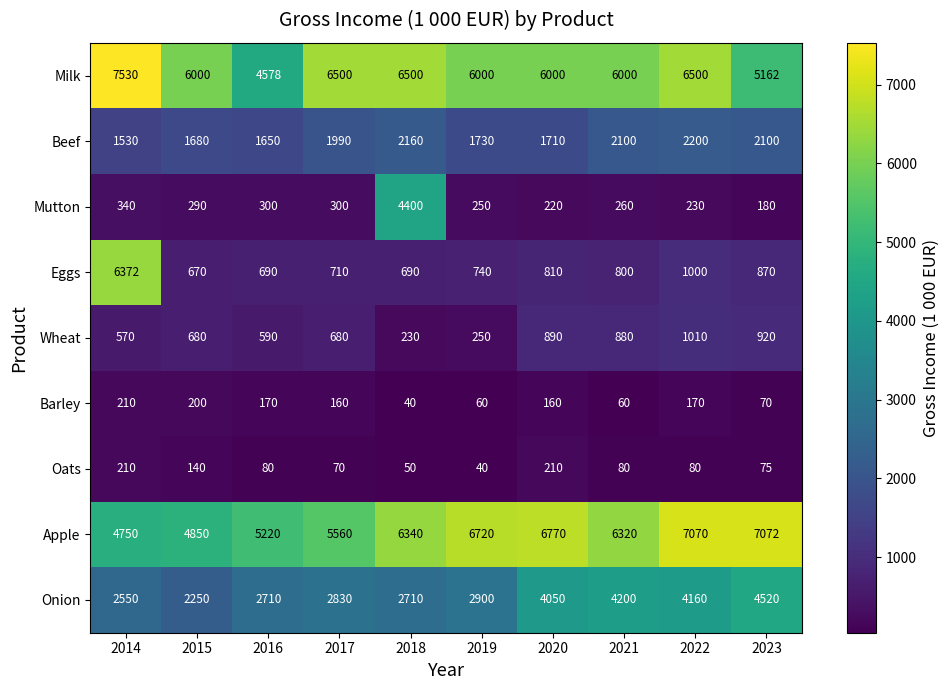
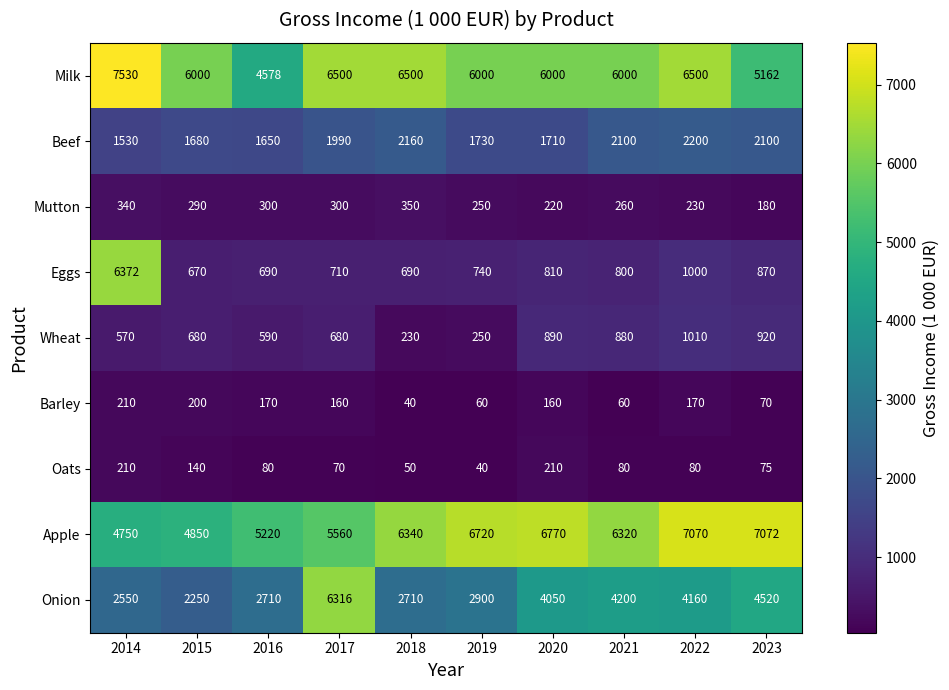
Mutton, 2018: 4400 -> 350
Onion, 2017: 2830 -> 6316
